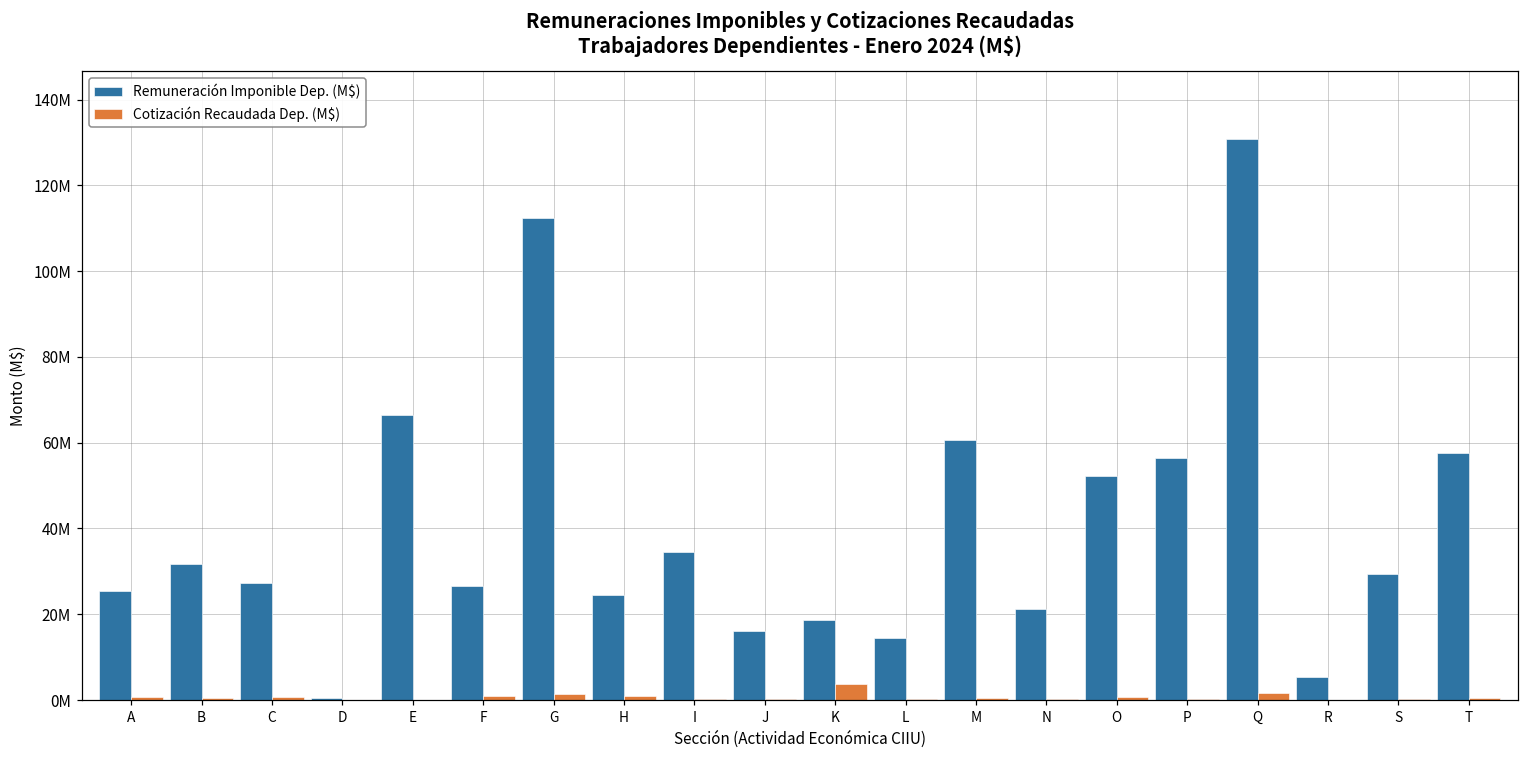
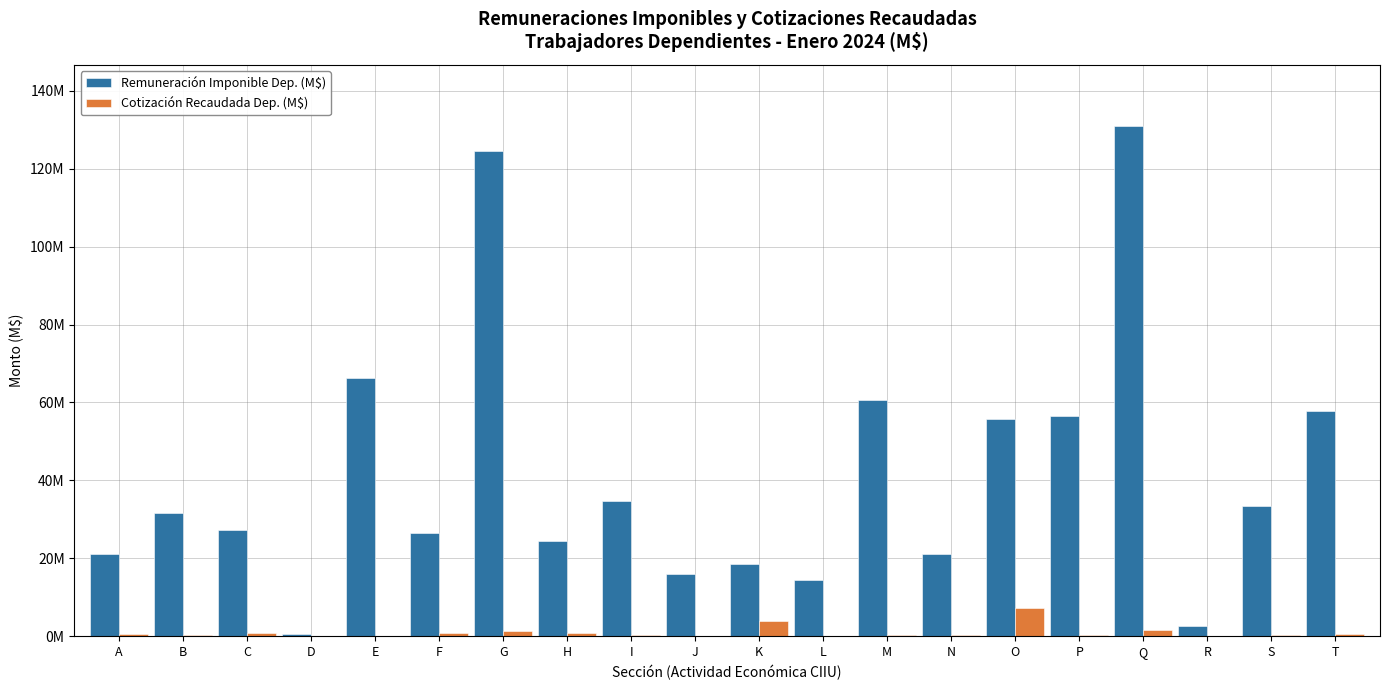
Remuneración Imponible Dep. (M$), A: 25000000 -> 21000000
Remuneración Imponible Dep. (M$), G: 112000000 -> 125000000
Remuneración Imponible Dep. (M$), O: 52000000 -> 56000000
Cotización Recaudada Dep. (M$), O: 1000000 -> 7000000
Remuneración Imponible Dep. (M$), R: 5000000 -> 3000000
Remuneración Imponible Dep. (M$), S: 29000000 -> 34000000
